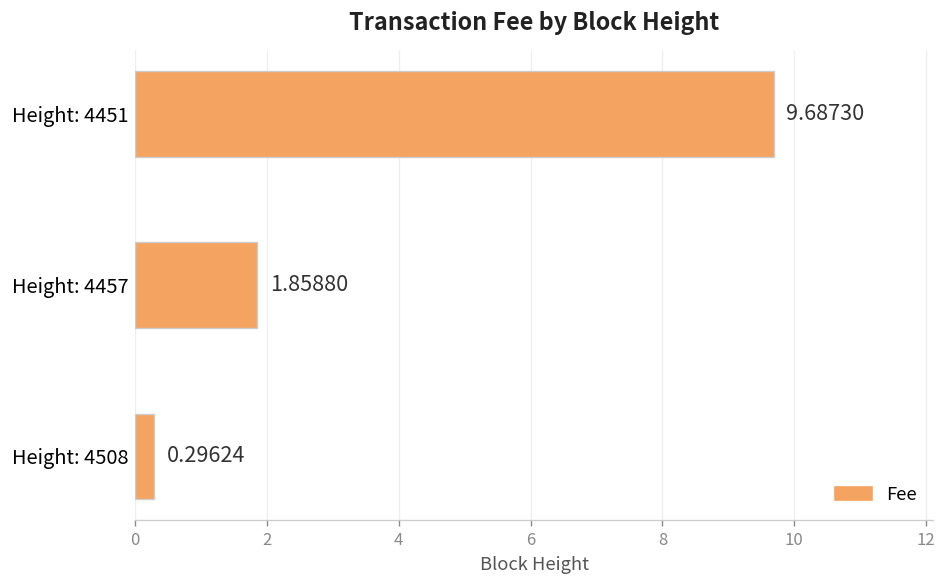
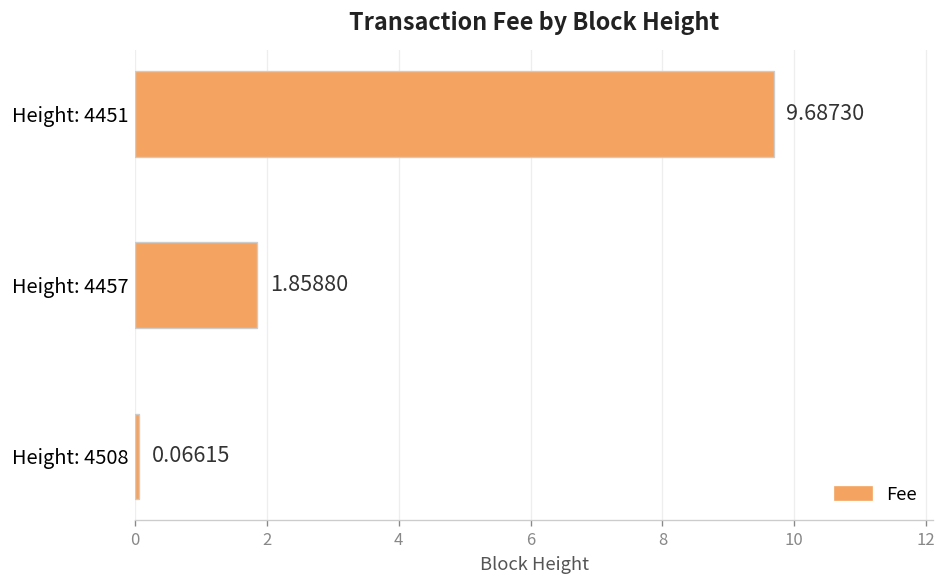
Height: 4508: 0.29624 -> 0.06615
